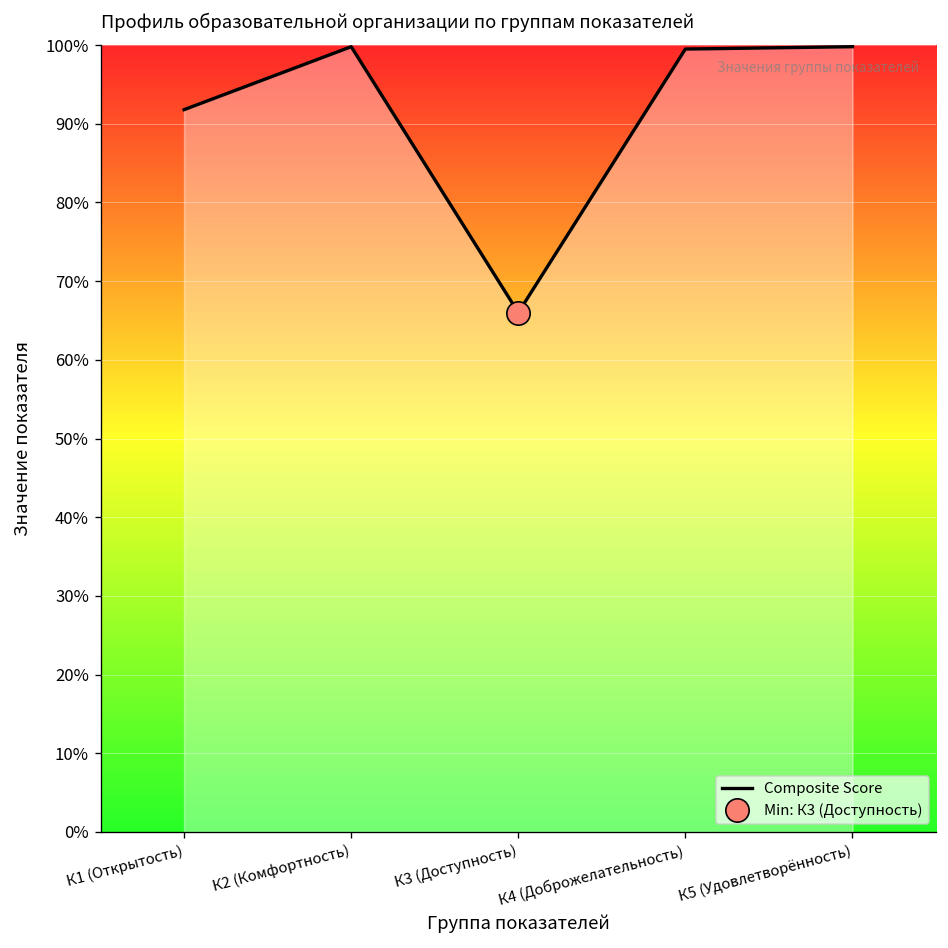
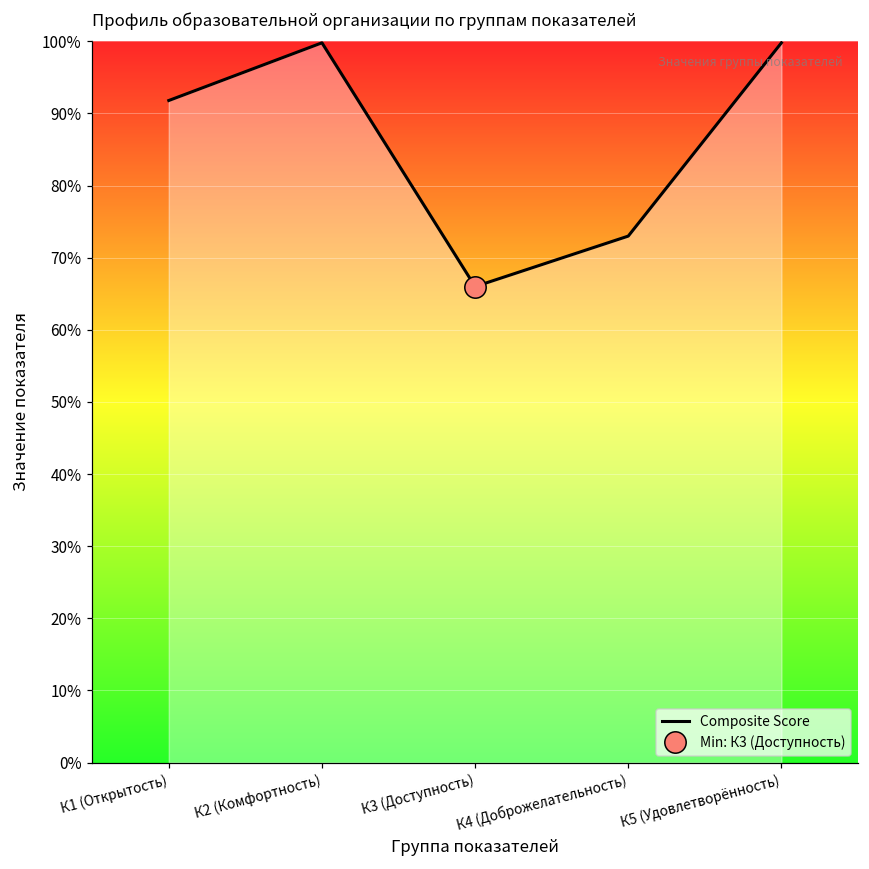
Composite Score, К4 (Доброжелательность): 100% -> 73%
